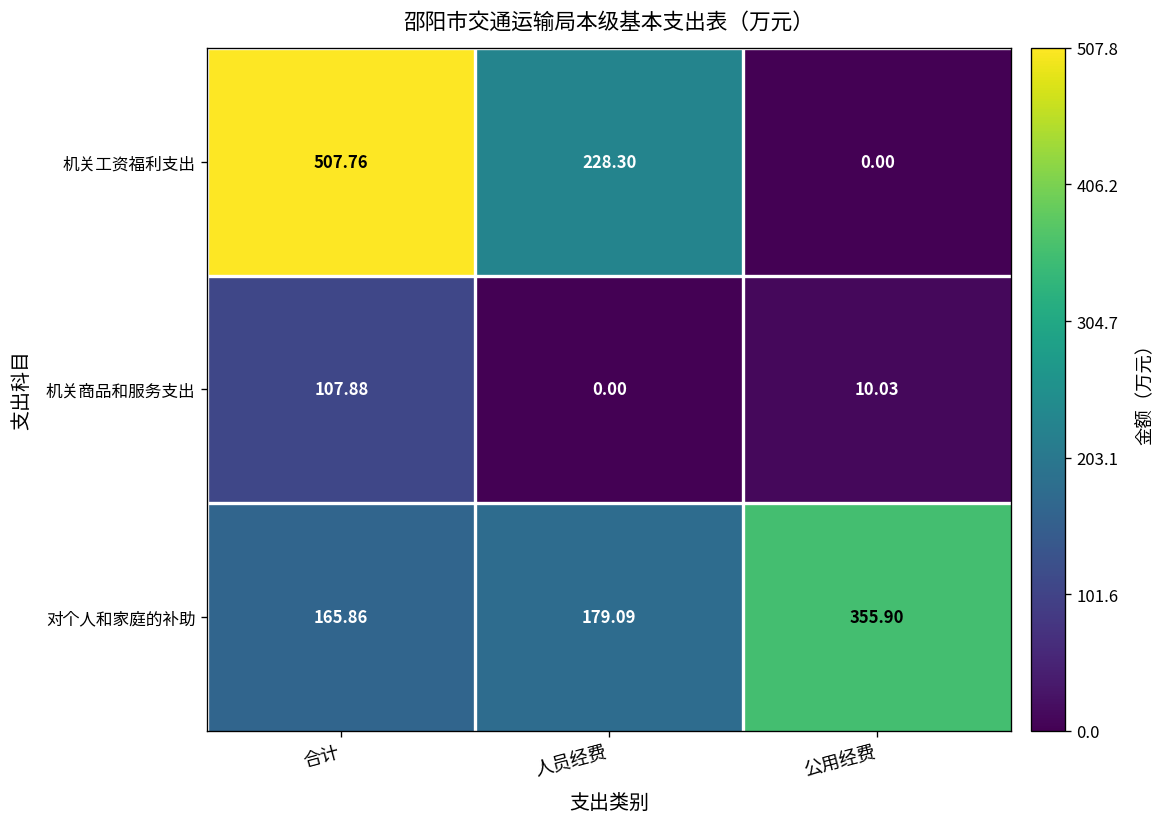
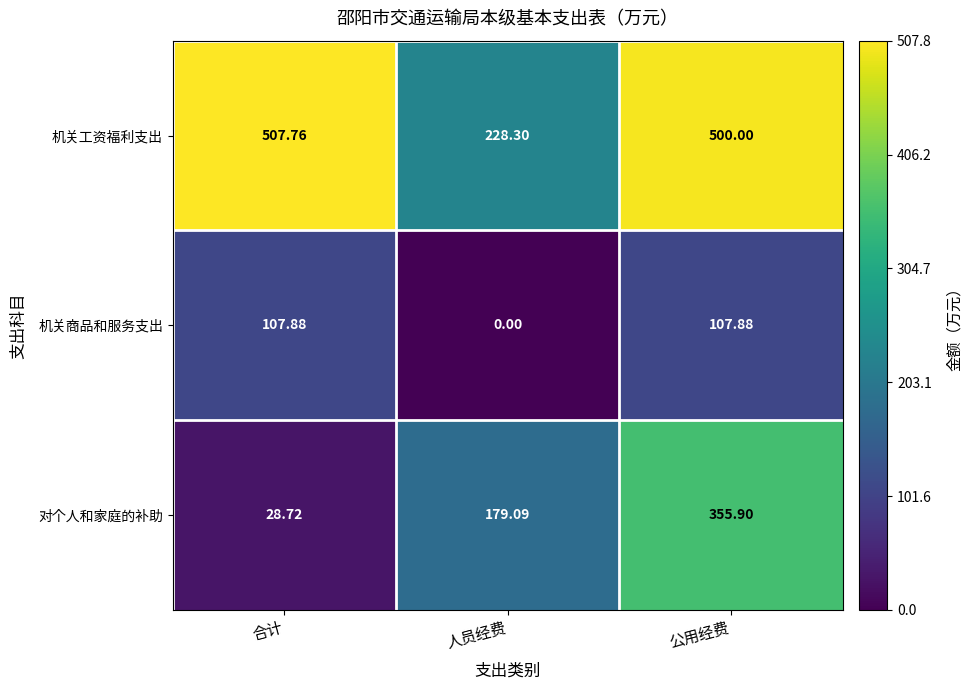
机关工资福利支出, 公用经费: 0.00 -> 500.00
机关商品和服务支出, 公用经费: 10.03 -> 107.88
对个人和家庭的补助, 合计: 165.86 -> 28.72
